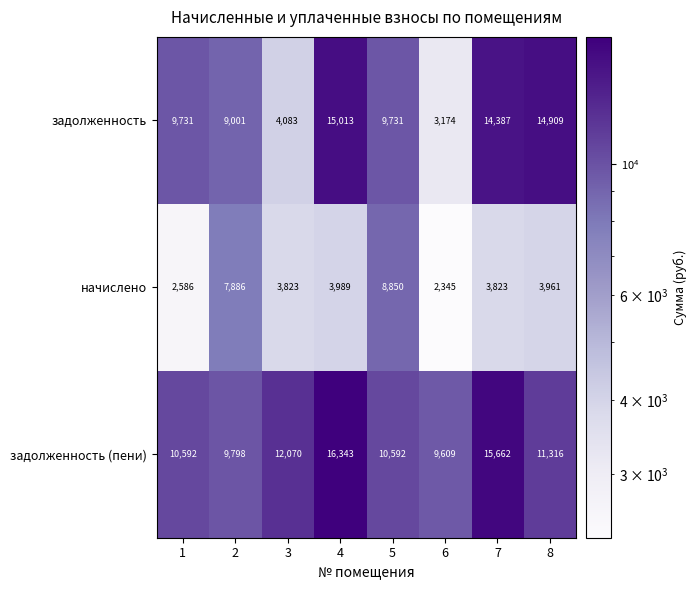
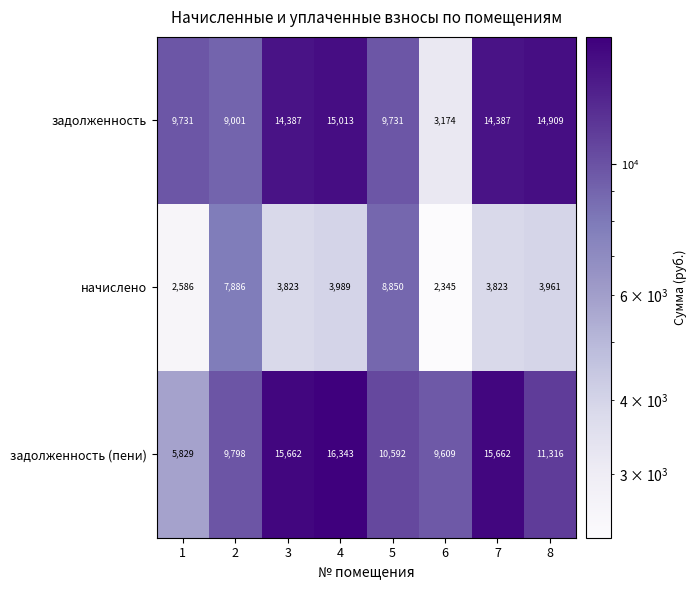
задолженность, 3: 4,083 -> 14,387
задолженность (пени), 1: 10,592 -> 5,829
задолженность (пени), 3: 12,070 -> 15,662
